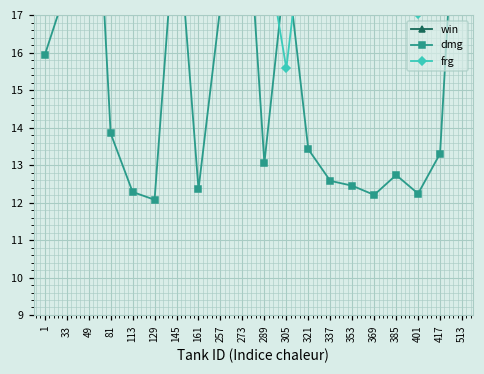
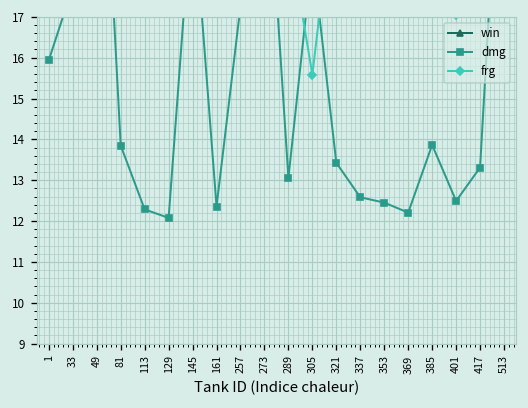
dmg, 385: 12.7 -> 13.9
dmg, 401: 12.2 -> 12.5
